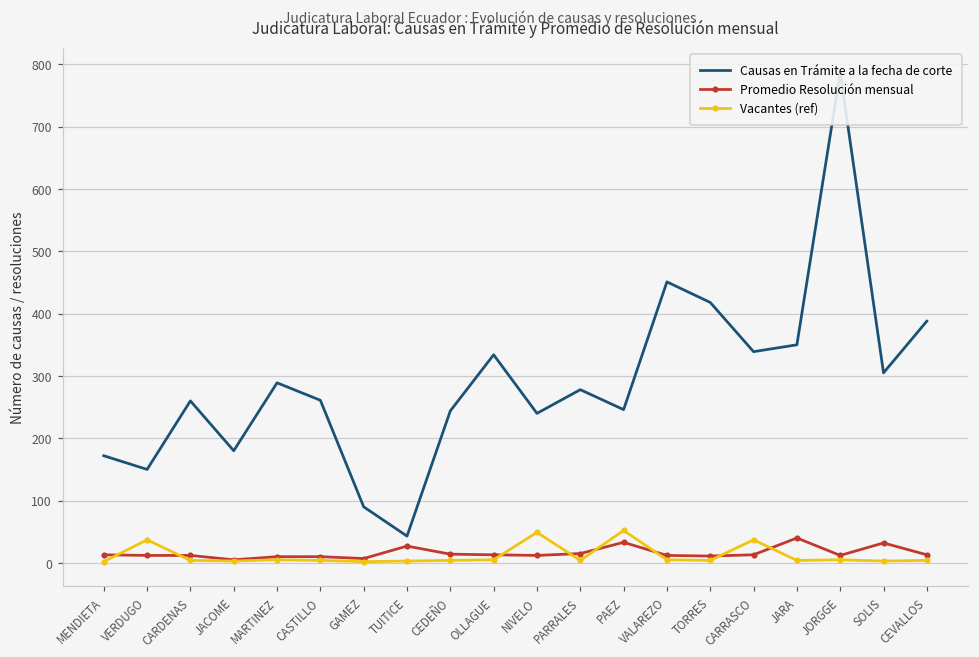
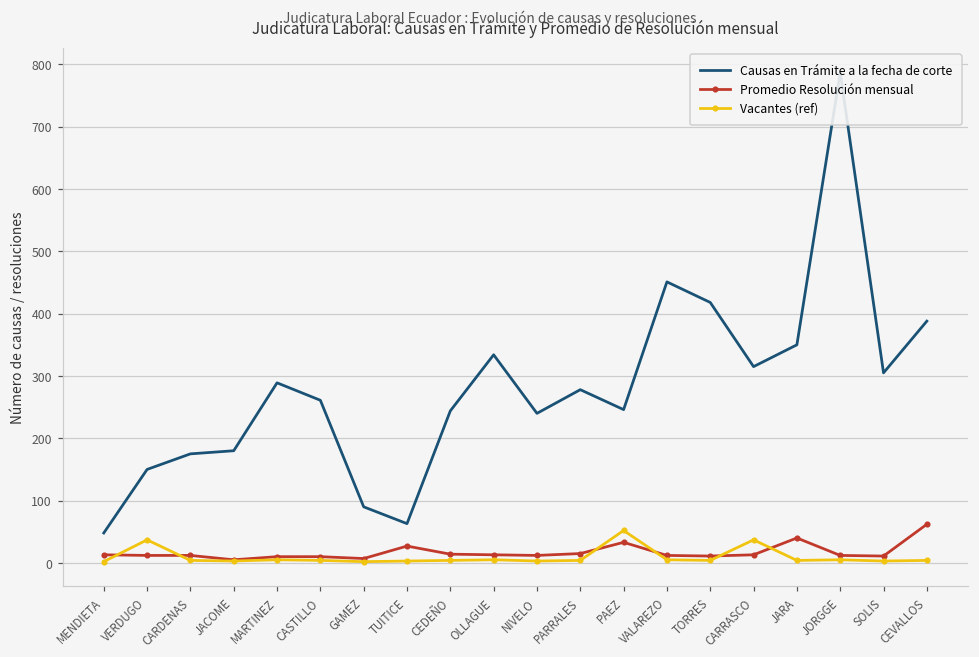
Causas en Trámite a la fecha de corte, MENDIETA: 170 -> 50
Causas en Trámite a la fecha de corte, CARDENAS: 260 -> 180
Causas en Trámite a la fecha de corte, TUITICE: 40 -> 60
Vacantes (ref), NIVELO: 50 -> 0
Causas en Trámite a la fecha de corte, CARRASCO: 340 -> 320
Promedio Resolución mensual, SOLIS: 30 -> 10
Promedio Resolución mensual, CEVALLOS: 10 -> 60
